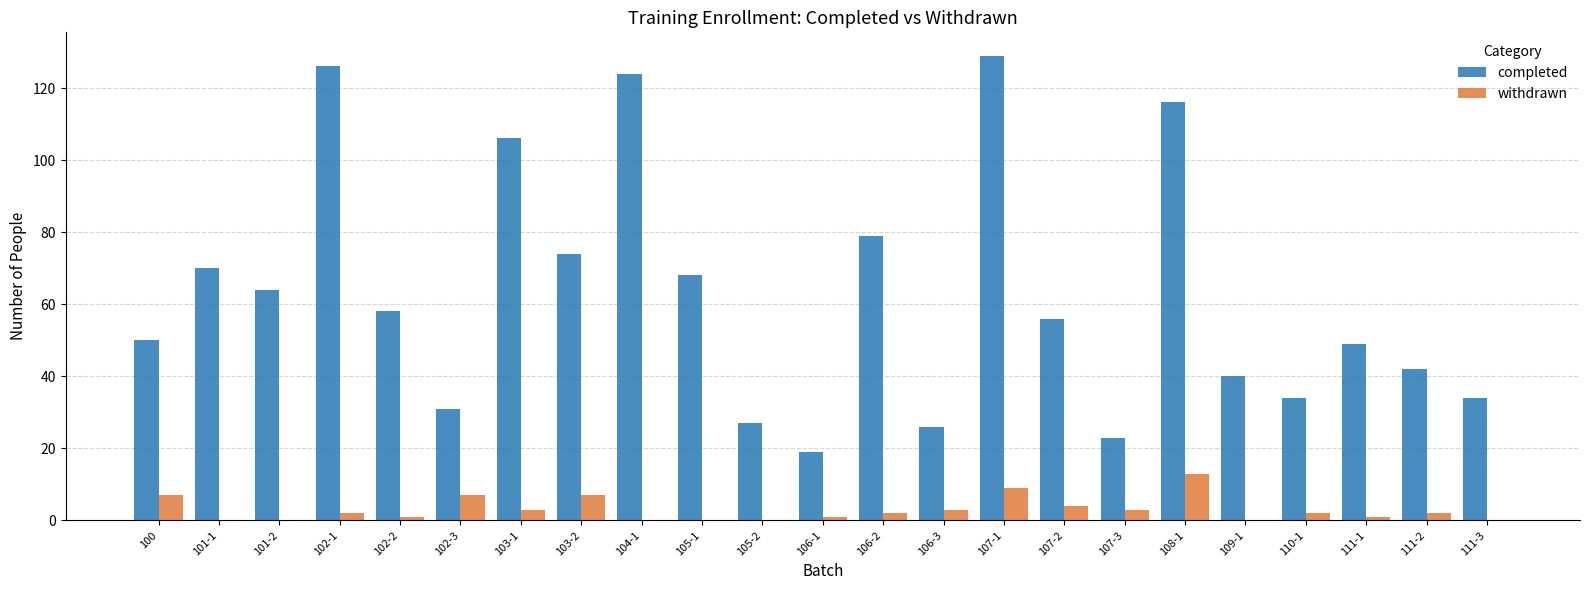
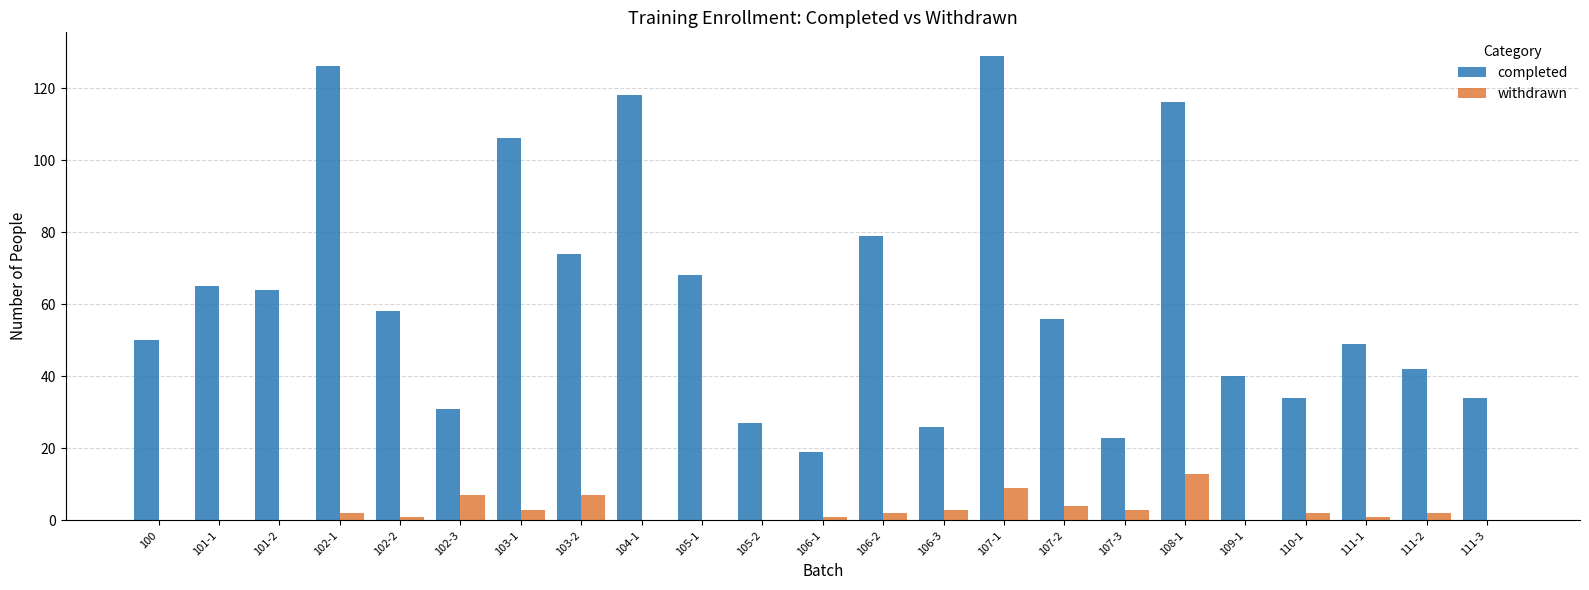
withdrawn, 100: 7 -> 0
completed, 101-1: 70 -> 65
completed, 104-1: 124 -> 118
